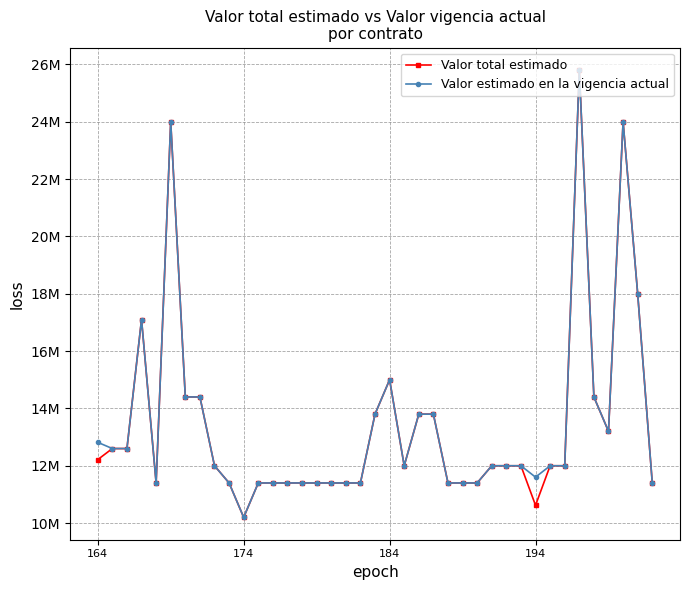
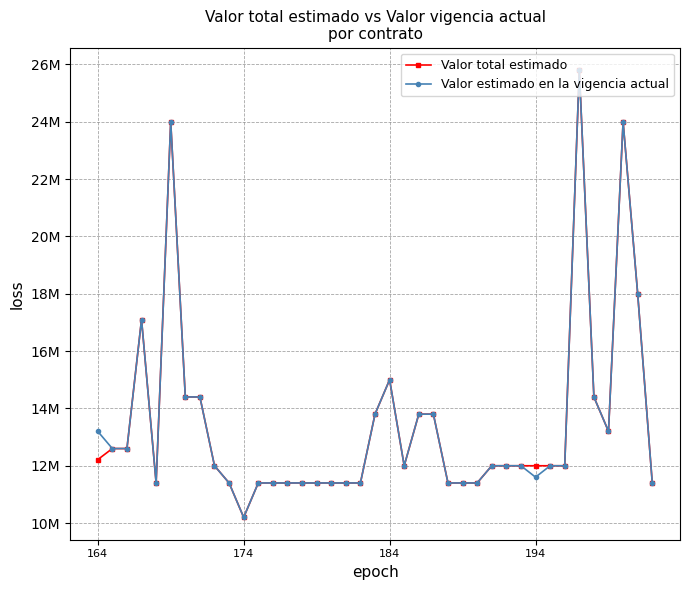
Valor estimado en la vigencia actual, 164: 12800000 -> 13200000
Valor total estimado, 194: 10600000 -> 12000000
